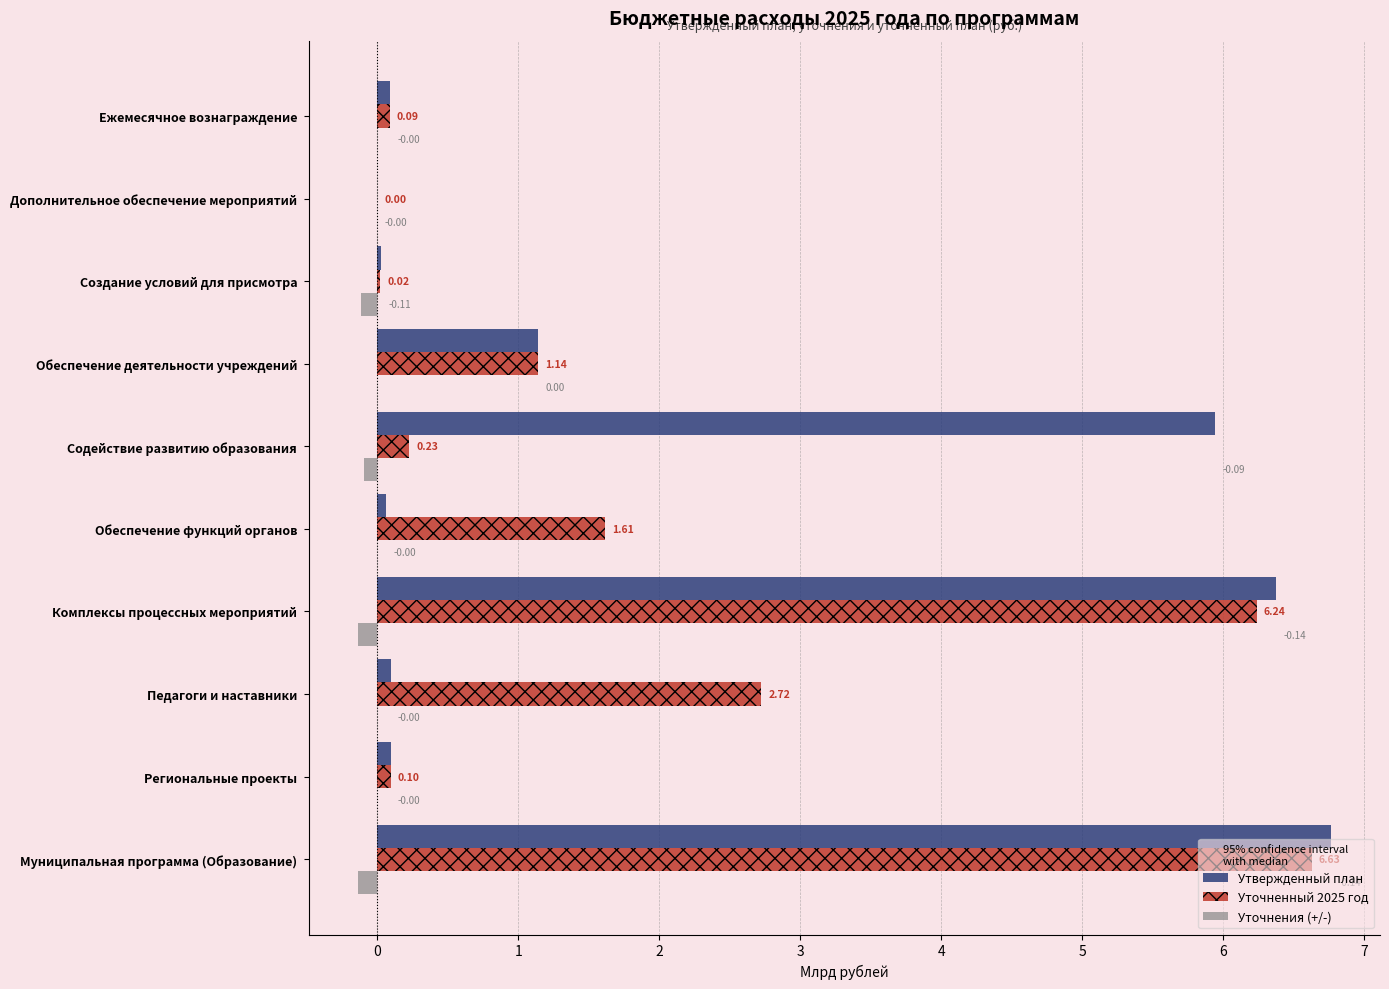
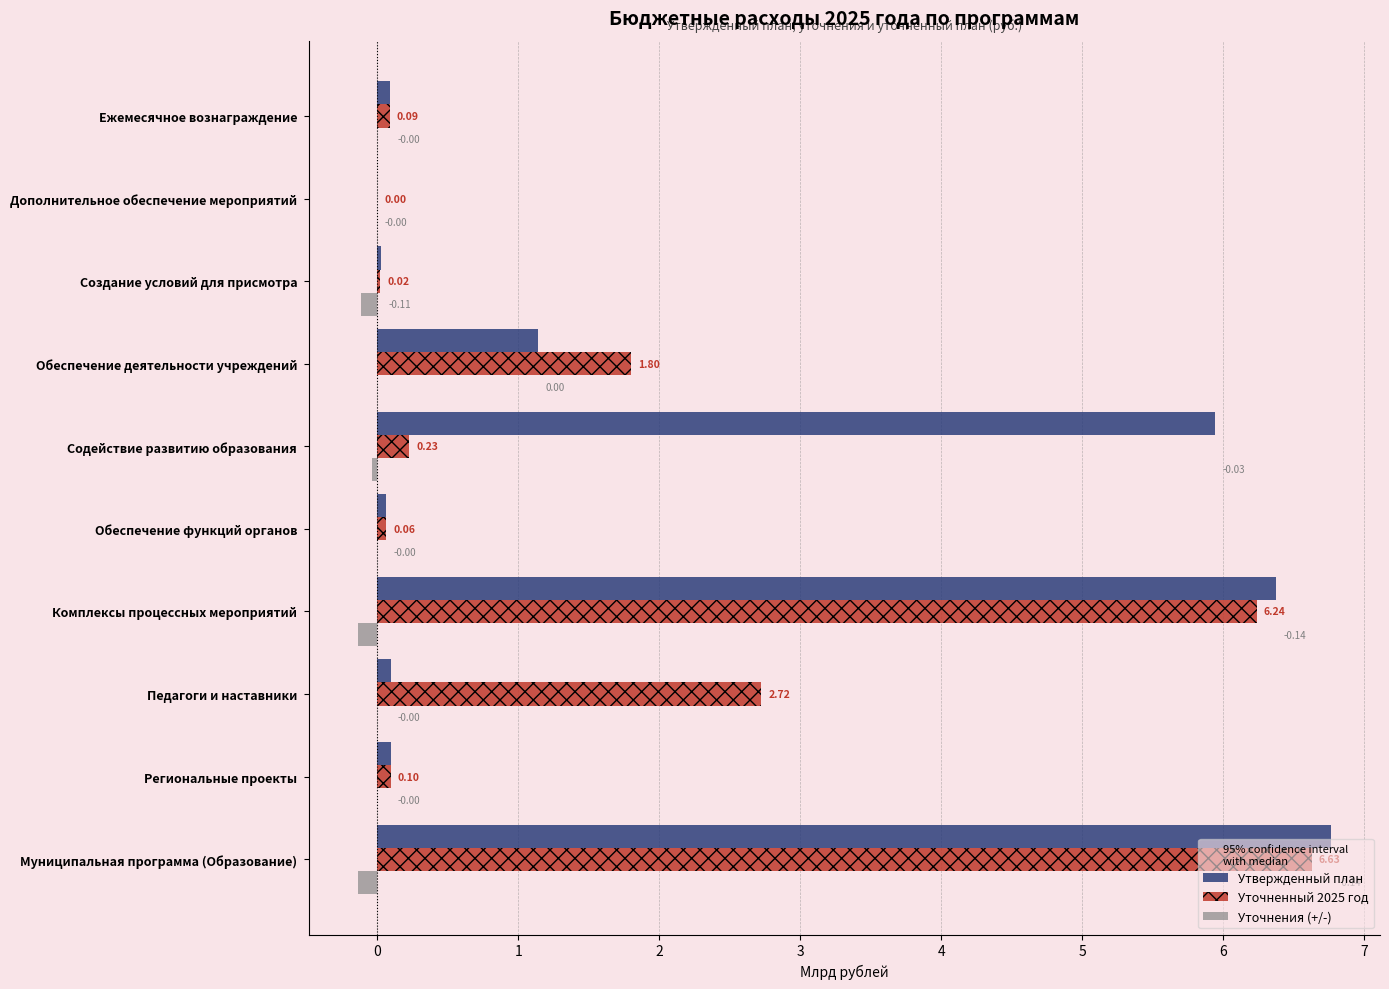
Уточненный 2025 год, Обеспечение деятельности учреждений: 1.14 -> 1.80
Уточнения (+/-), Содействие развитию образования: -0.09 -> -0.03
Уточненный 2025 год, Обеспечение функций органов: 1.61 -> 0.06
